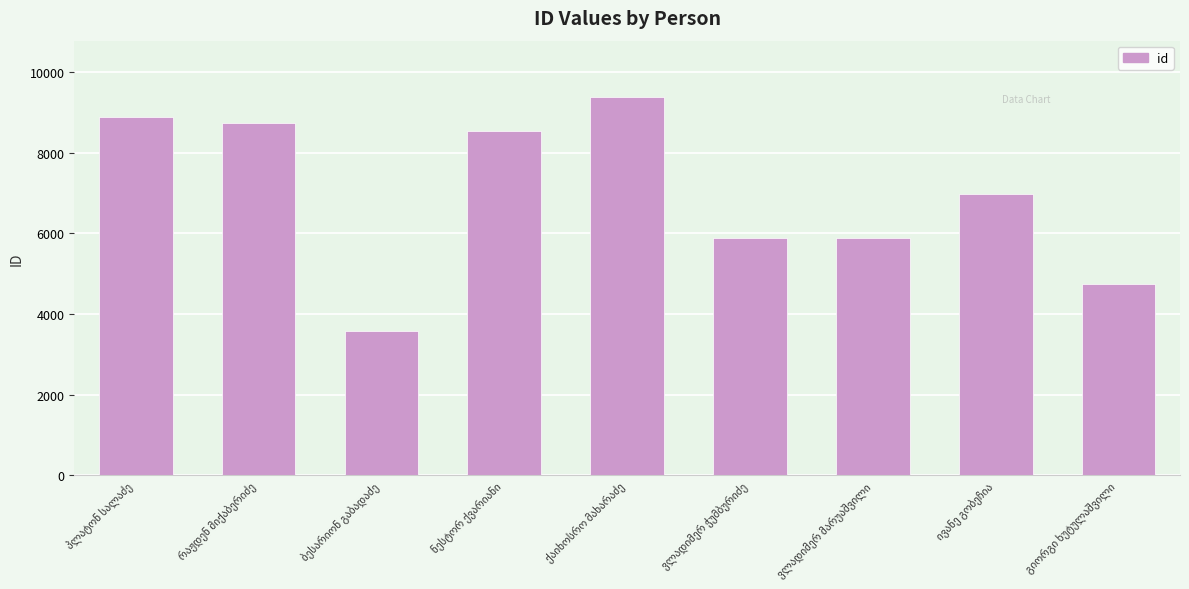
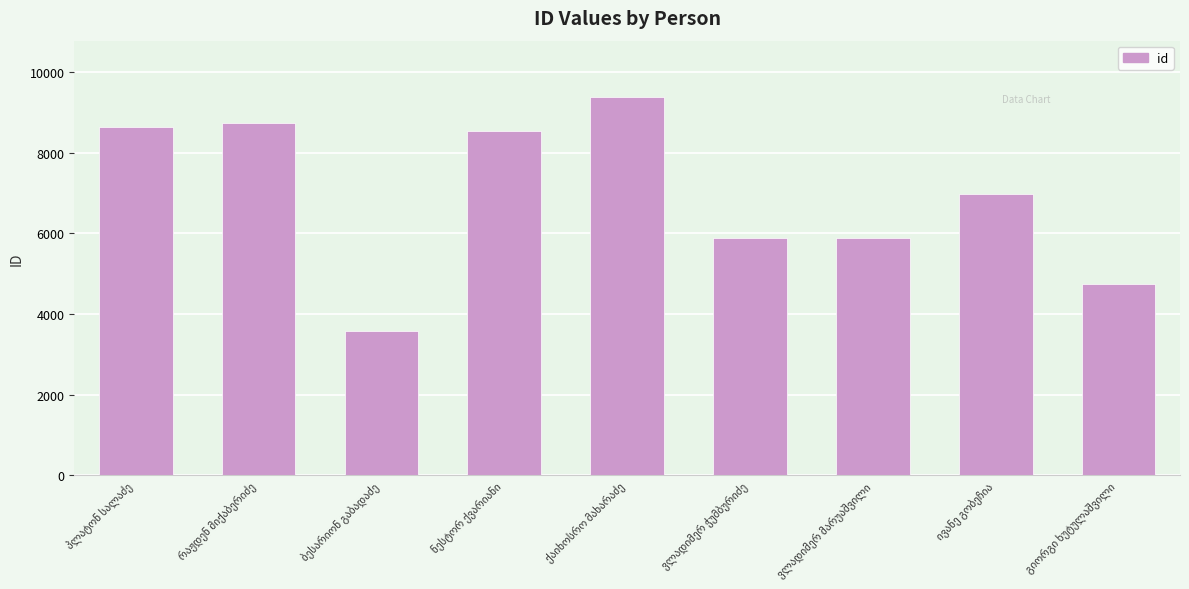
პლატონ სალაძე: 8900 -> 8600
